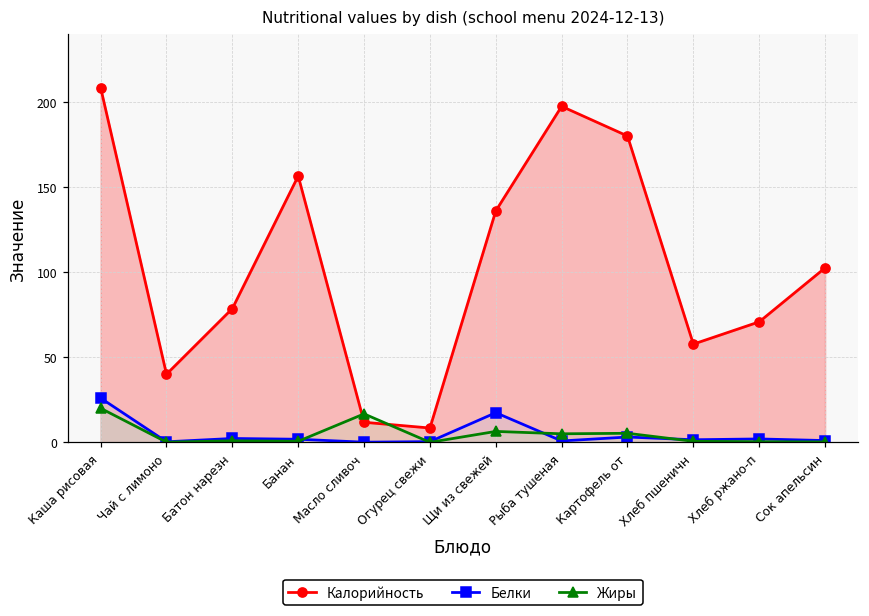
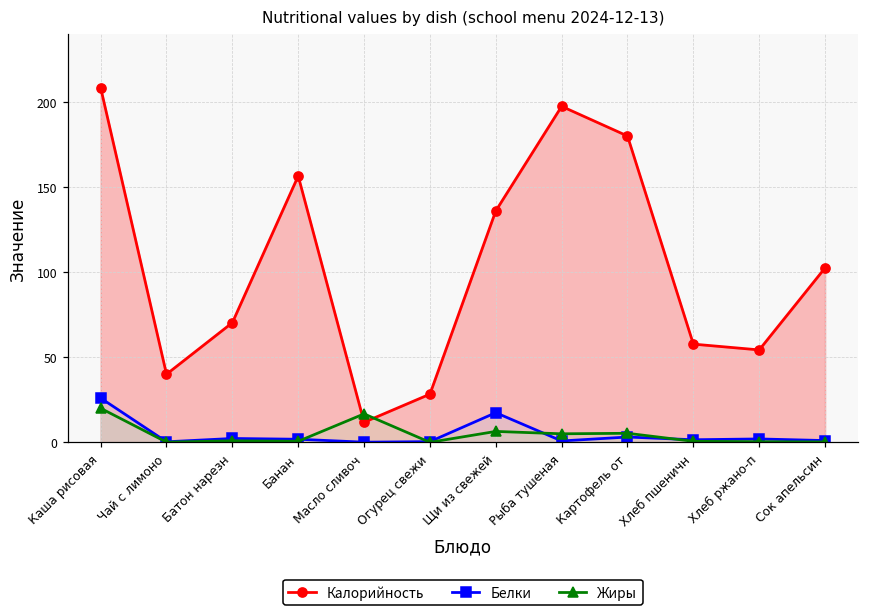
Калорийность, Батон нарезн: 79 -> 70
Калорийность, Огурец свежи: 8 -> 28
Калорийность, Хлеб ржано-п: 71 -> 54
